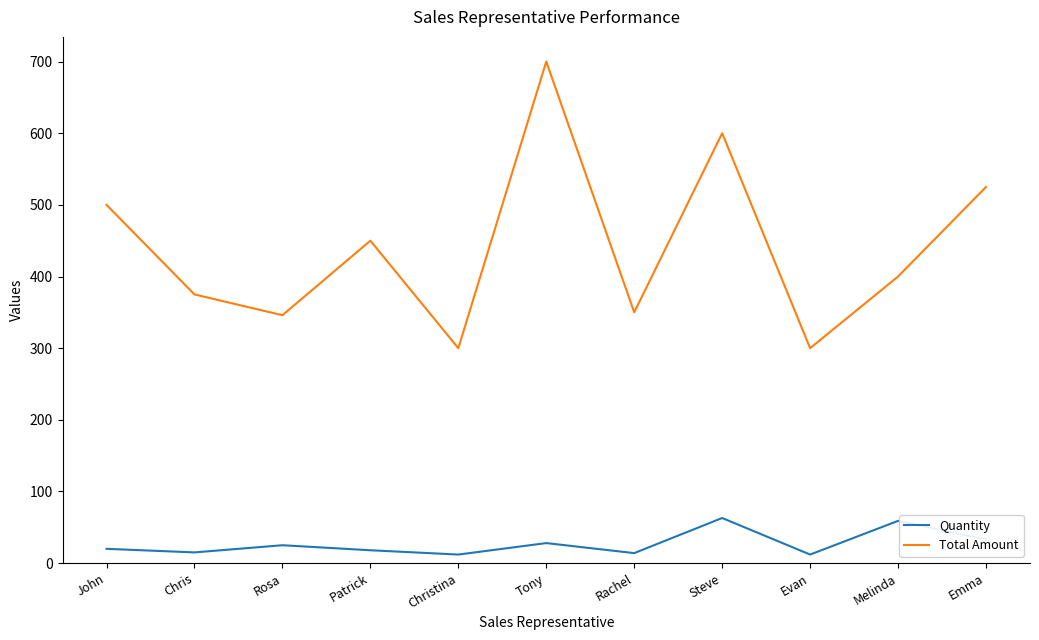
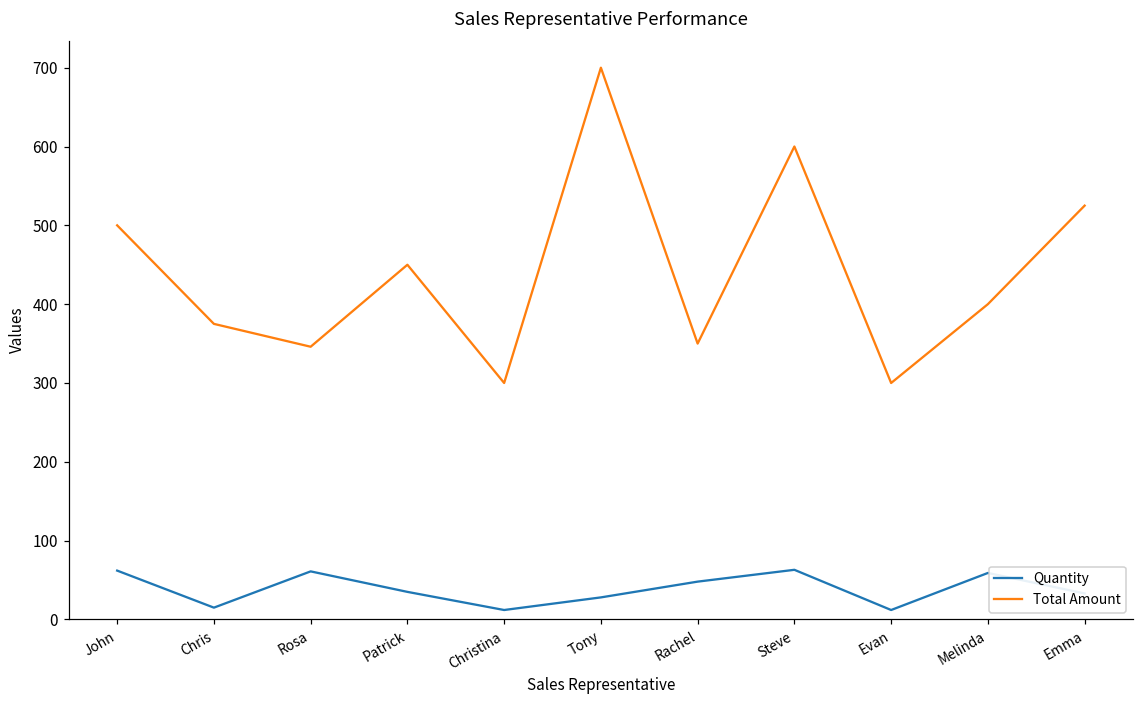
Quantity, John: 20 -> 60
Quantity, Rosa: 30 -> 60
Quantity, Patrick: 20 -> 40
Quantity, Rachel: 10 -> 50
